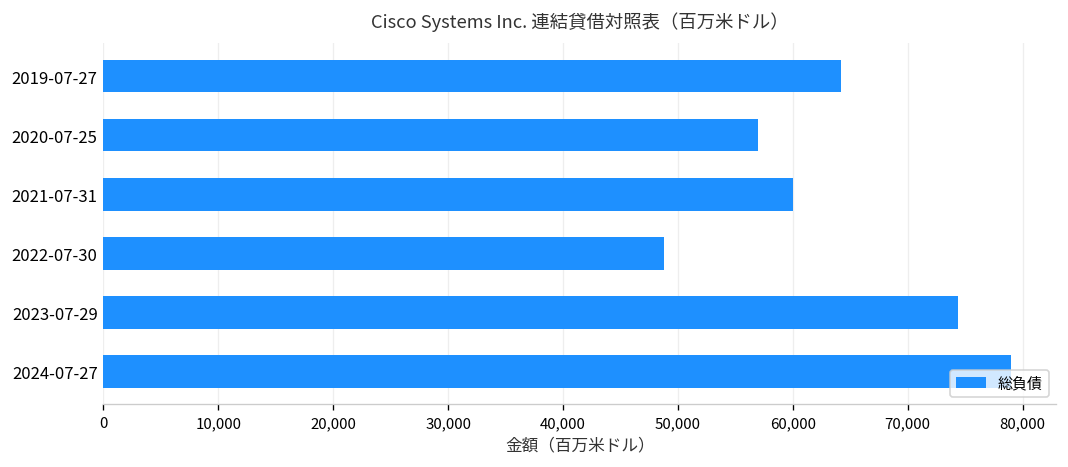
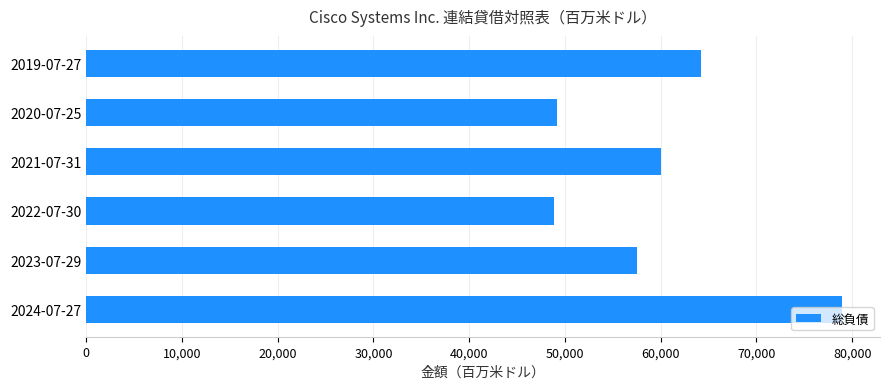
2020-07-25: 57,000 -> 49,000
2023-07-29: 74,000 -> 57,000
